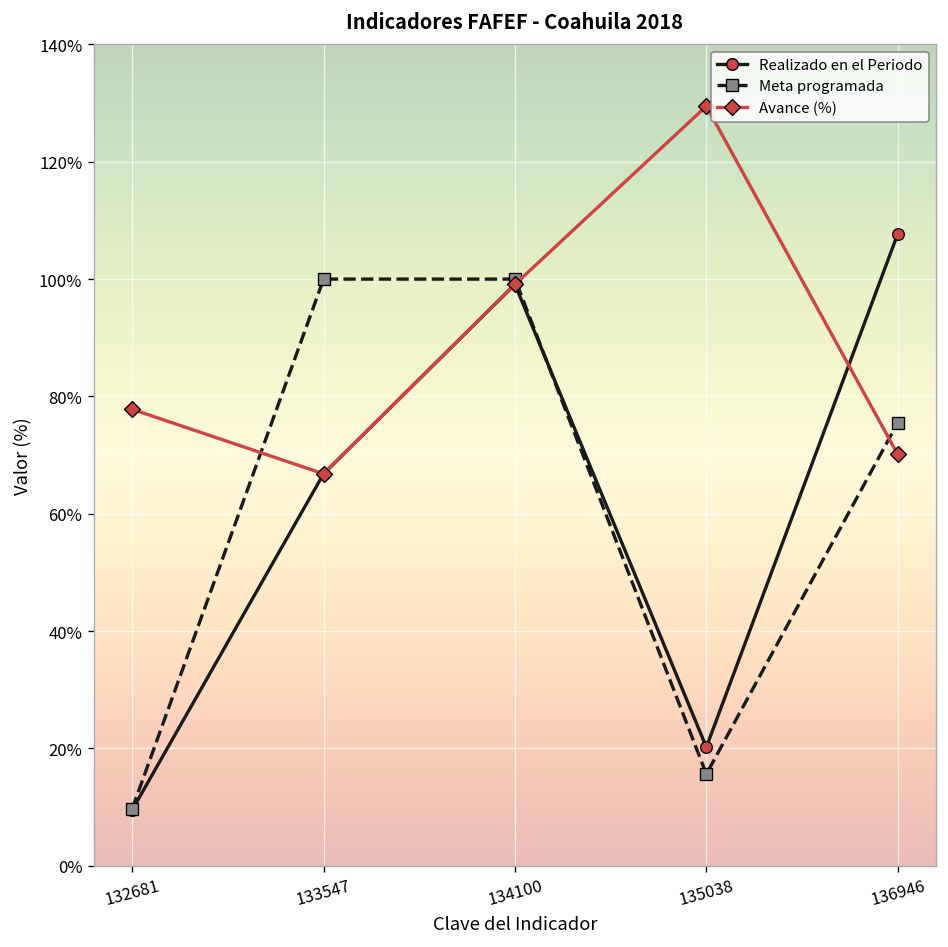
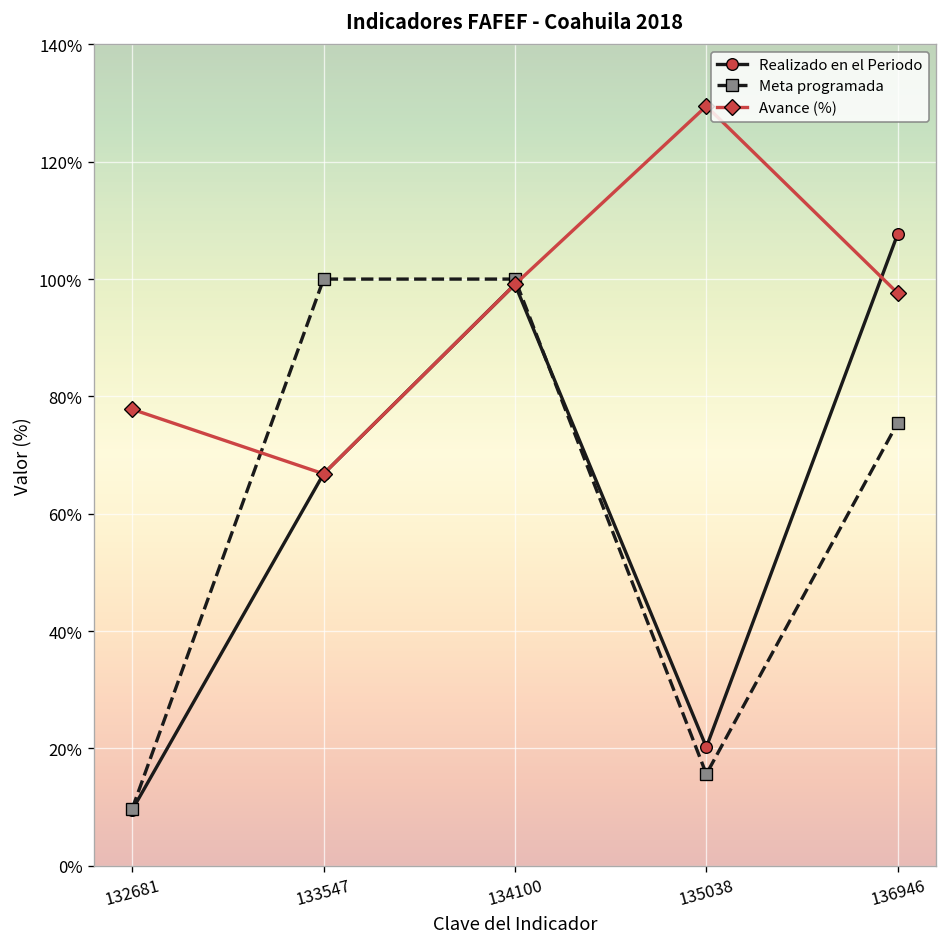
Avance (%), 136946: 70% -> 98%
